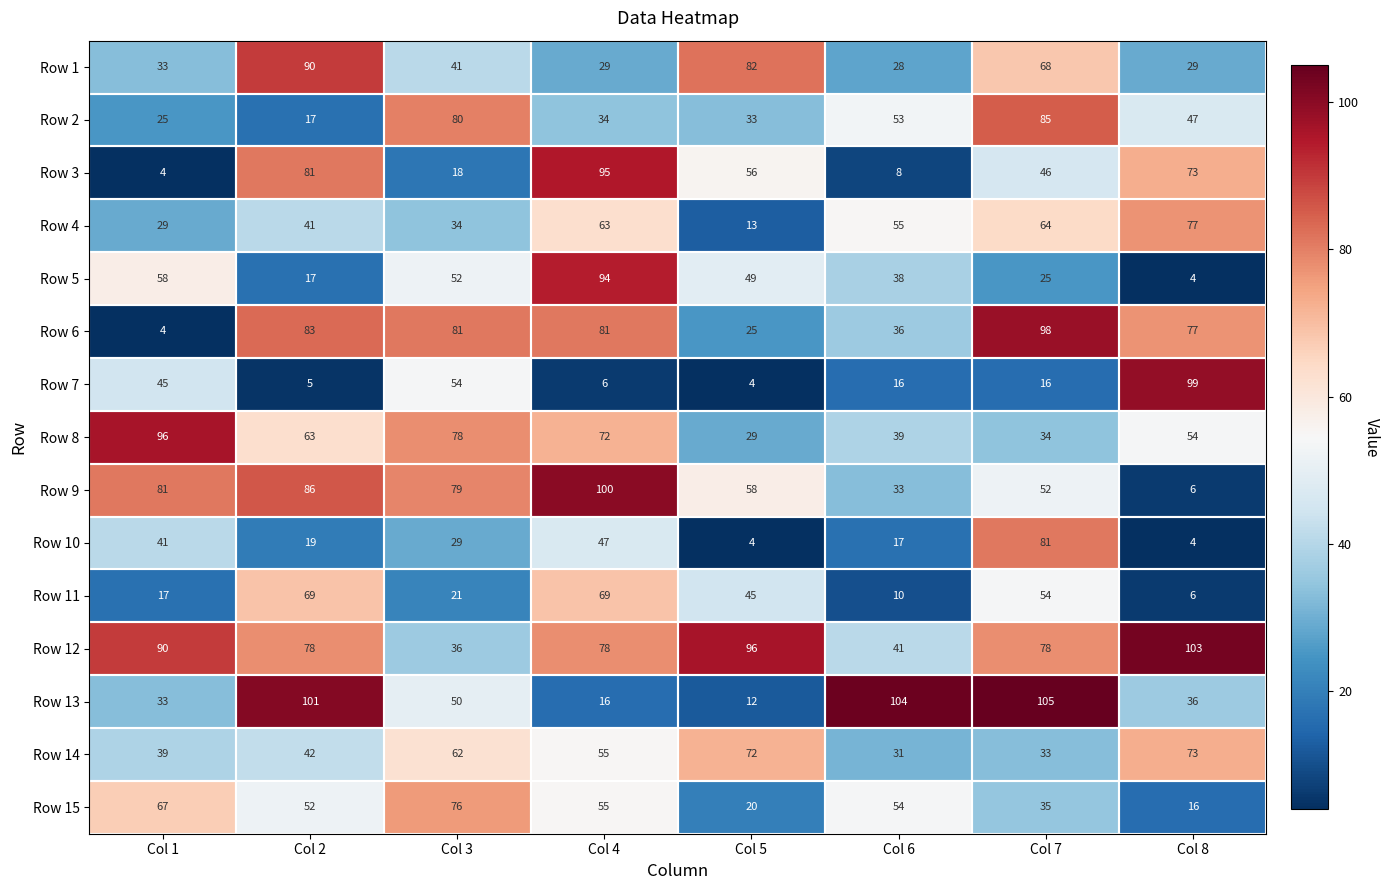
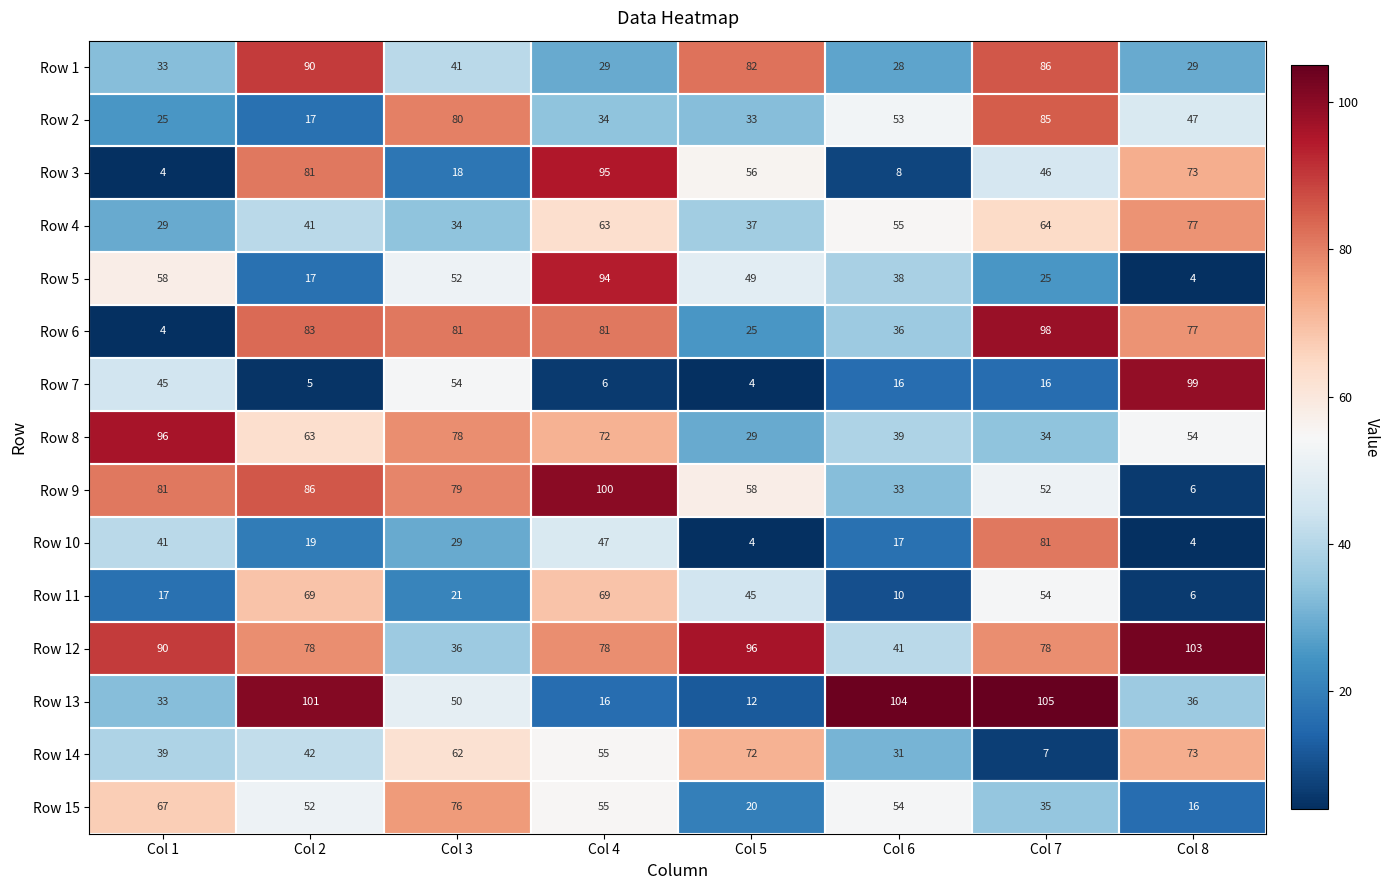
Row 1, Col 7: 68 -> 86
Row 4, Col 5: 13 -> 37
Row 14, Col 7: 33 -> 7
